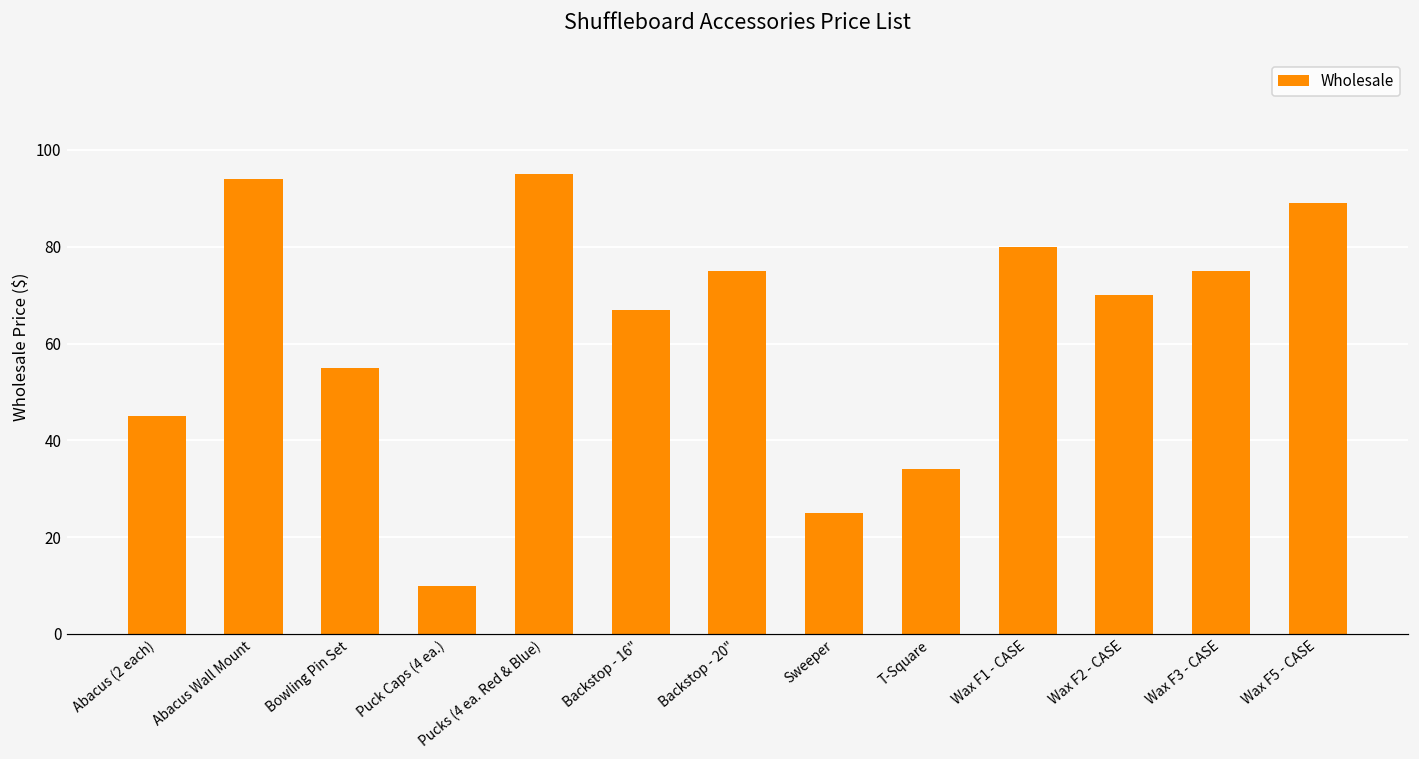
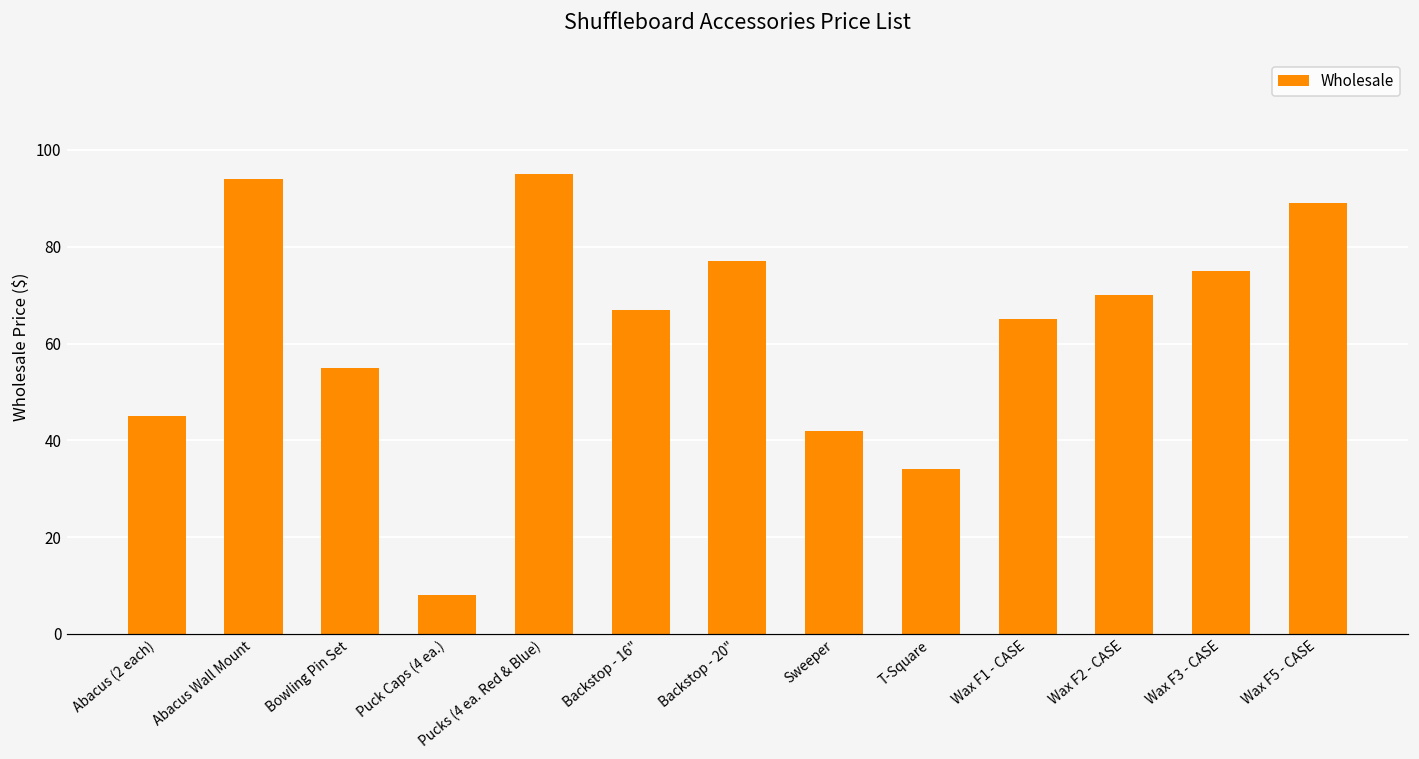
Puck Caps (4 ea.): 10 -> 8
Backstop - 20": 75 -> 77
Sweeper: 25 -> 42
Wax F1 - CASE: 80 -> 65
